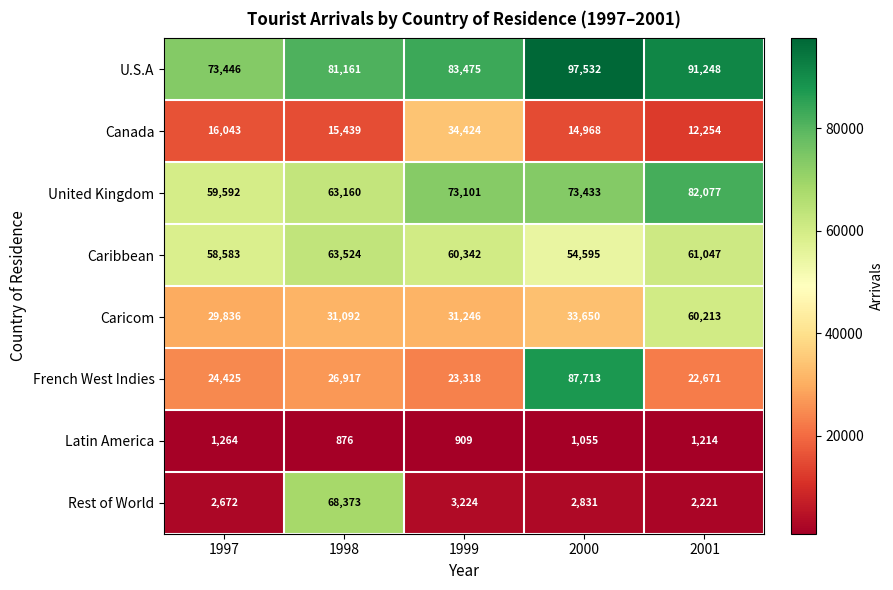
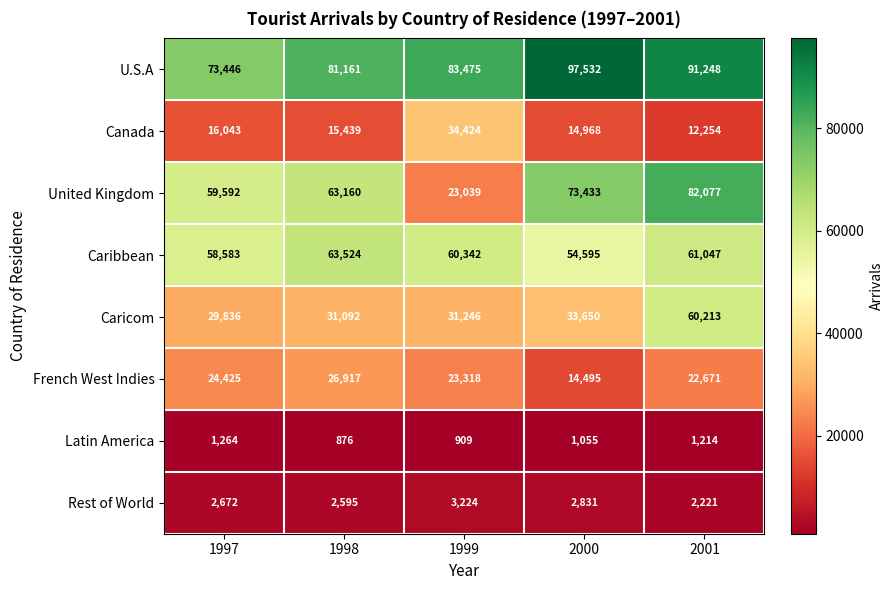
United Kingdom, 1999: 73,101 -> 23,039
French West Indies, 2000: 87,713 -> 14,495
Rest of World, 1998: 68,373 -> 2,595
